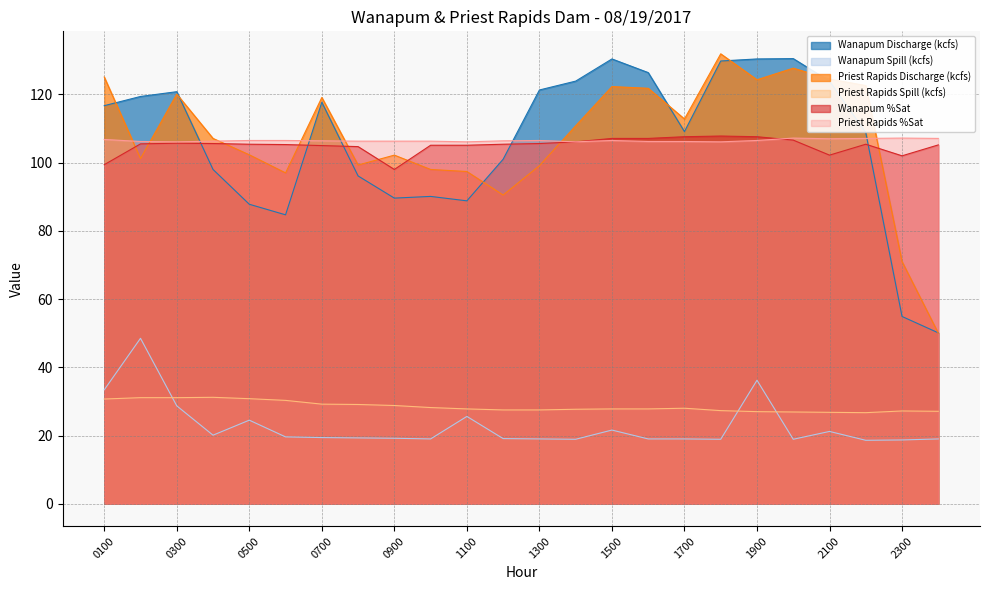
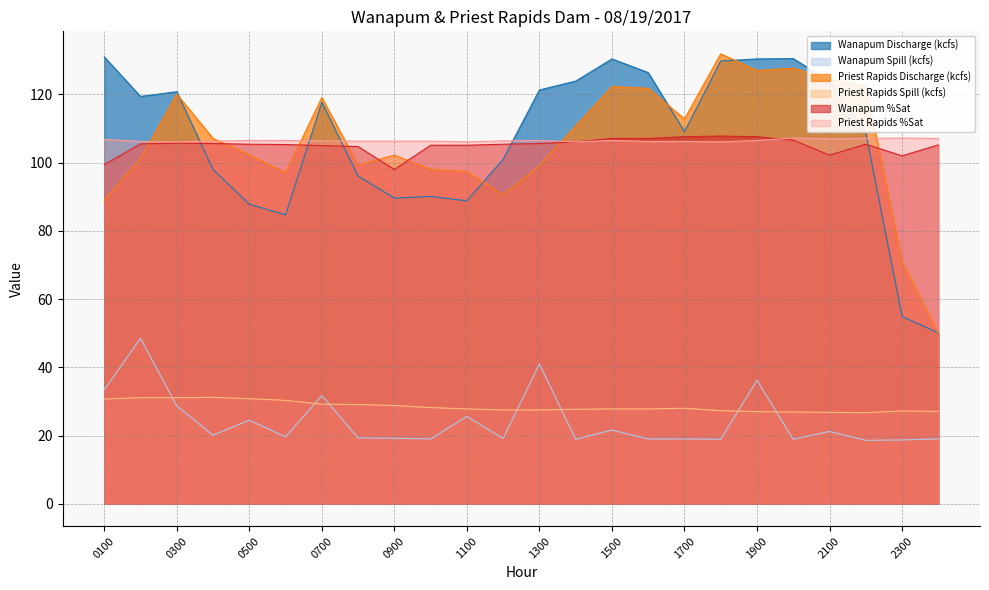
Wanapum Discharge (kcfs), 0100: 117 -> 131
Priest Rapids Discharge (kcfs), 0100: 125 -> 89
Wanapum Spill (kcfs), 0700: 19 -> 32
Wanapum Spill (kcfs), 1300: 19 -> 41
Priest Rapids Discharge (kcfs), 1900: 124 -> 127
